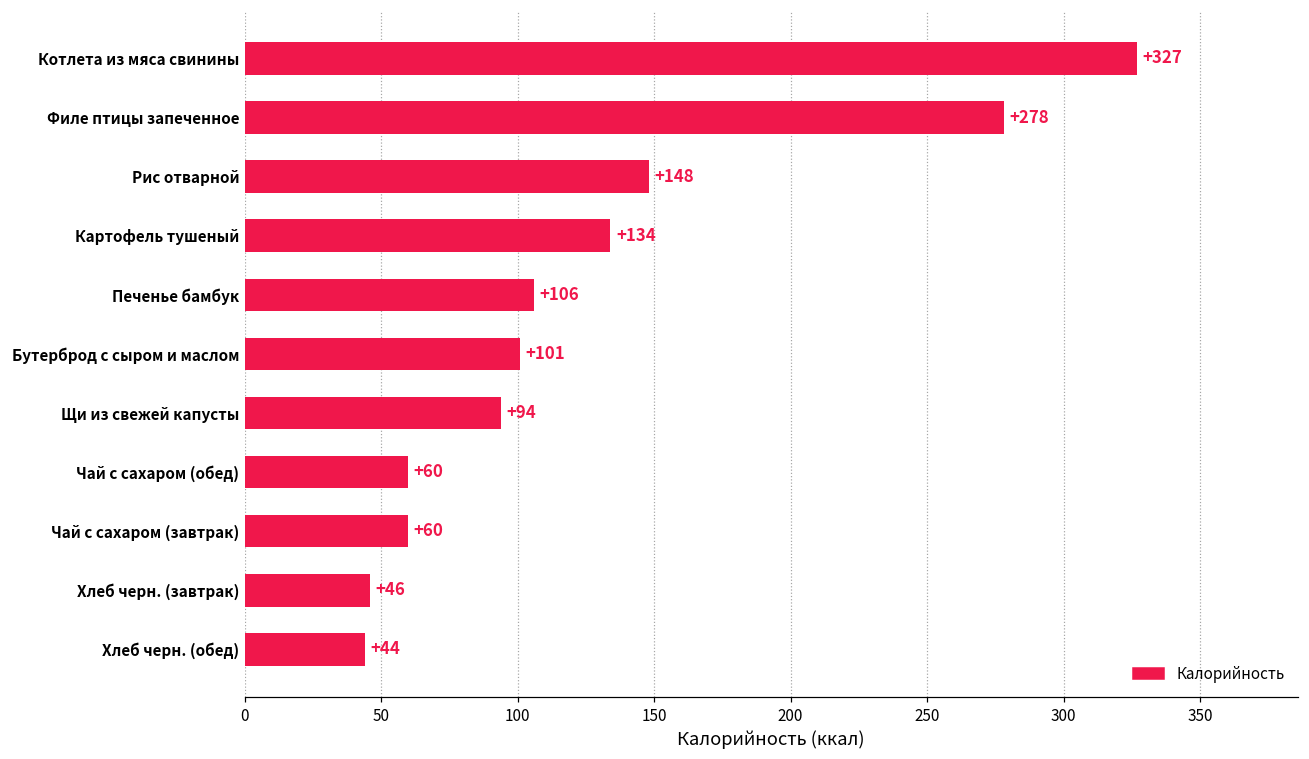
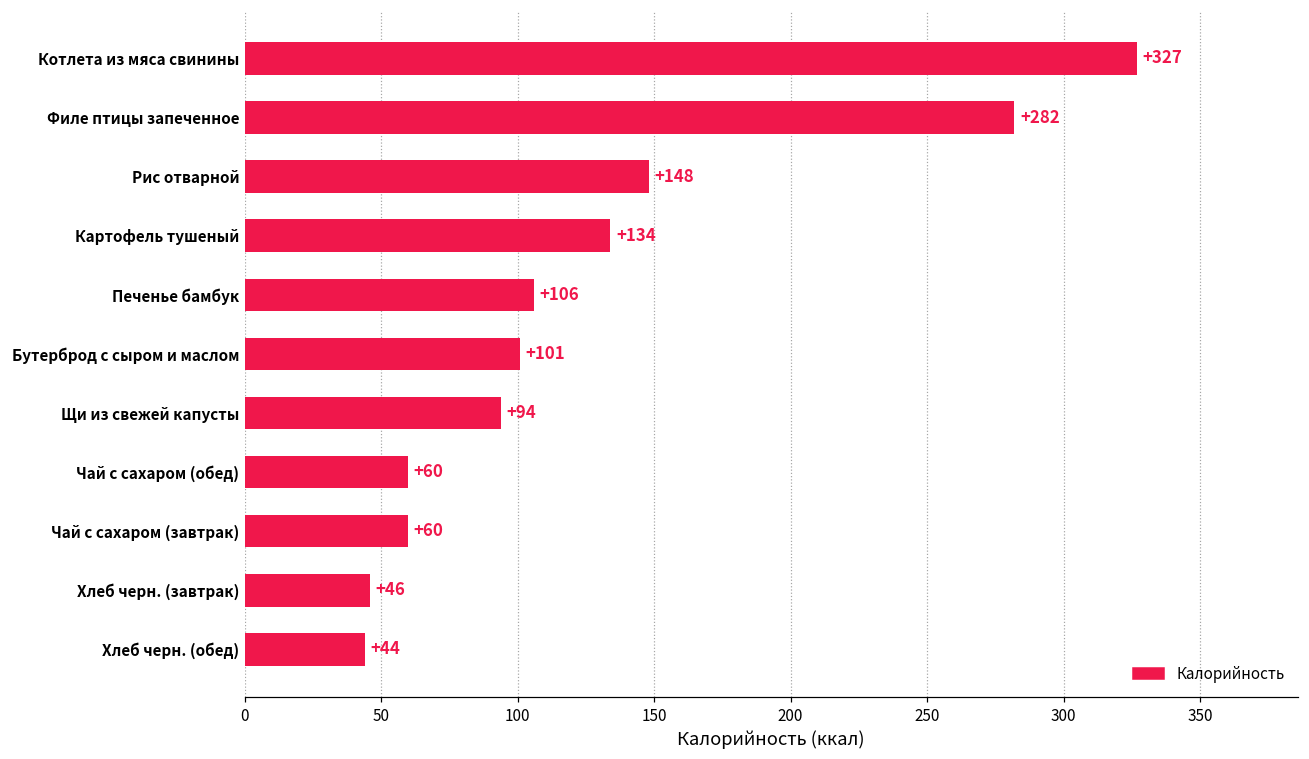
Филе птицы запеченное: +278 -> +282
